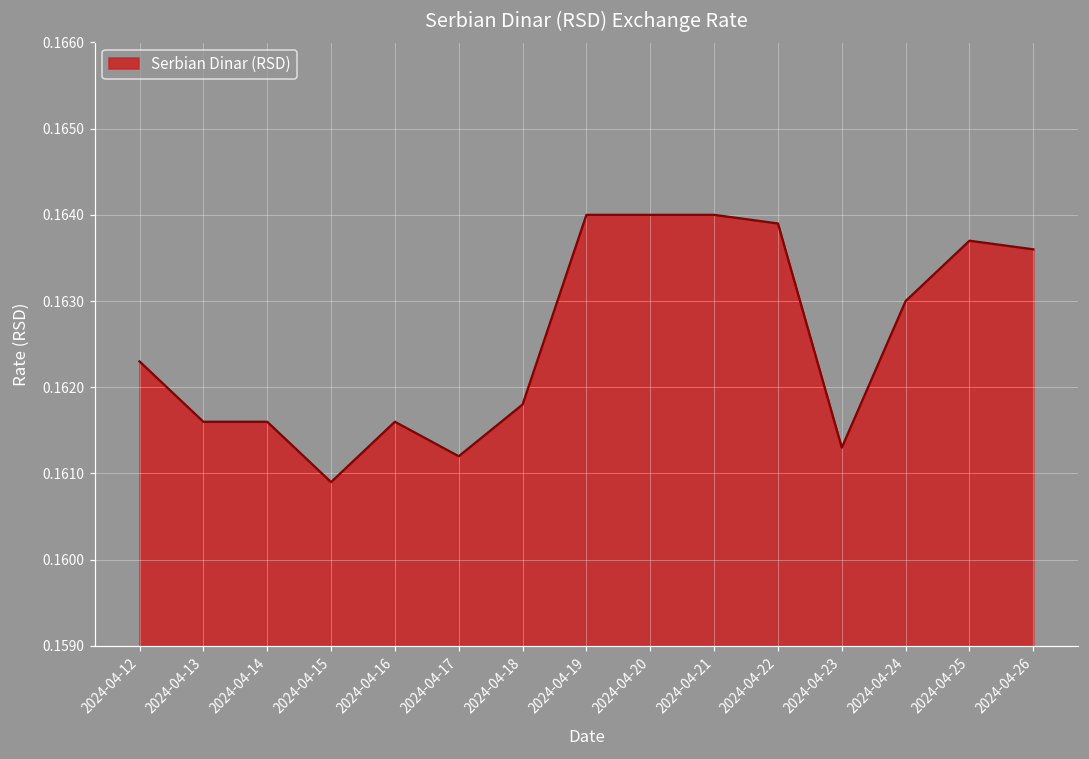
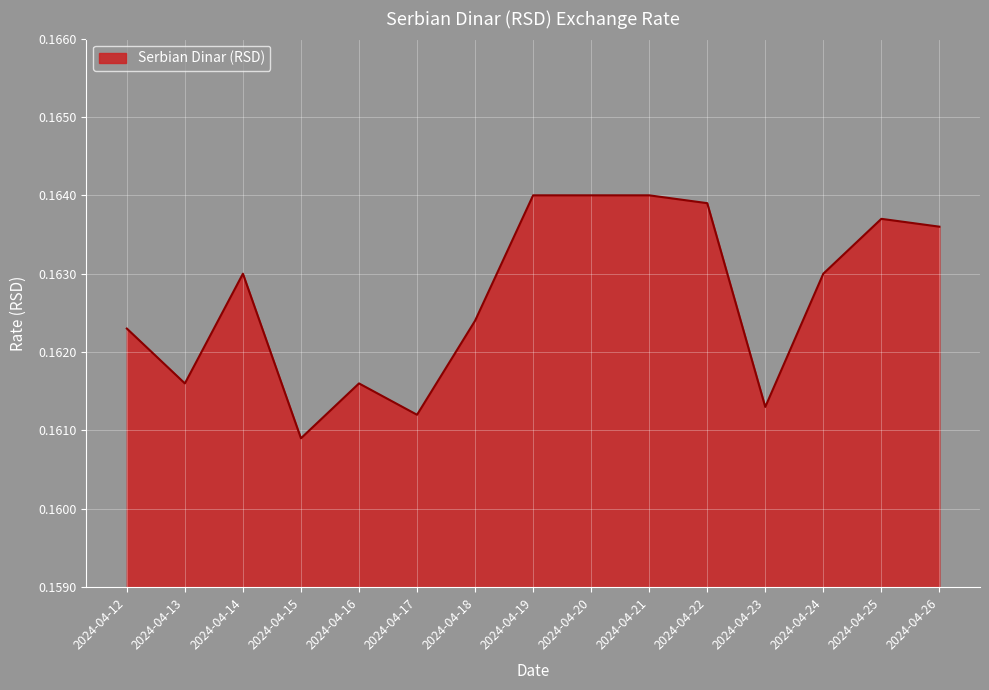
2024-04-14: 0.1616 -> 0.1630
2024-04-18: 0.1618 -> 0.1624
